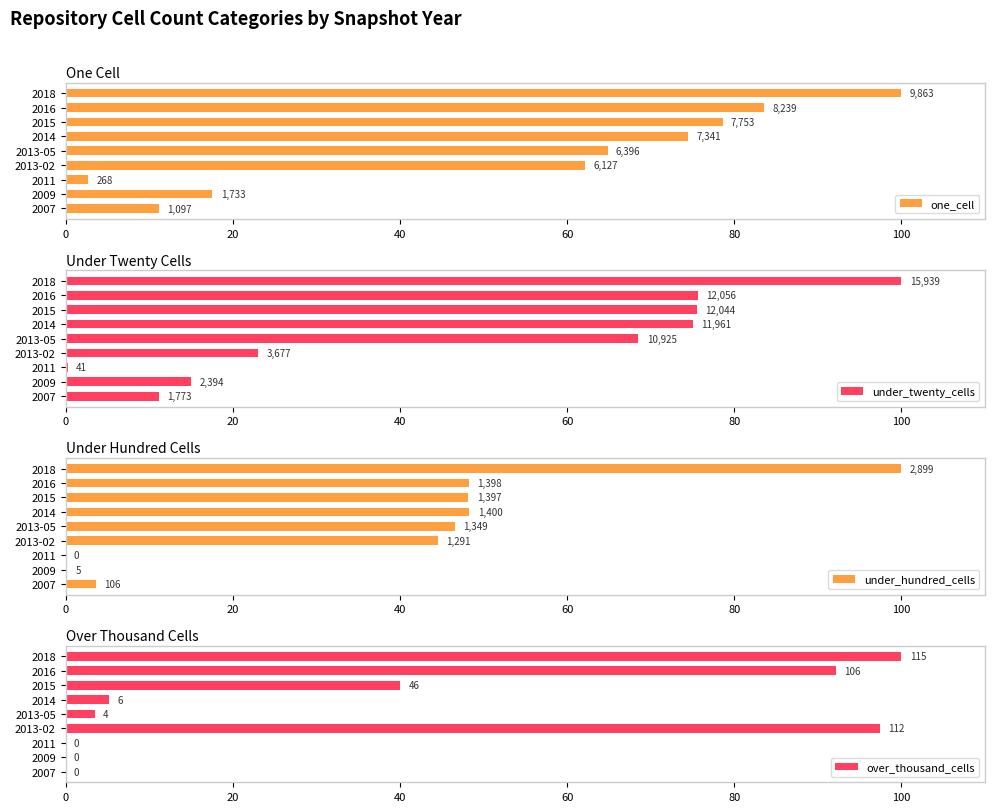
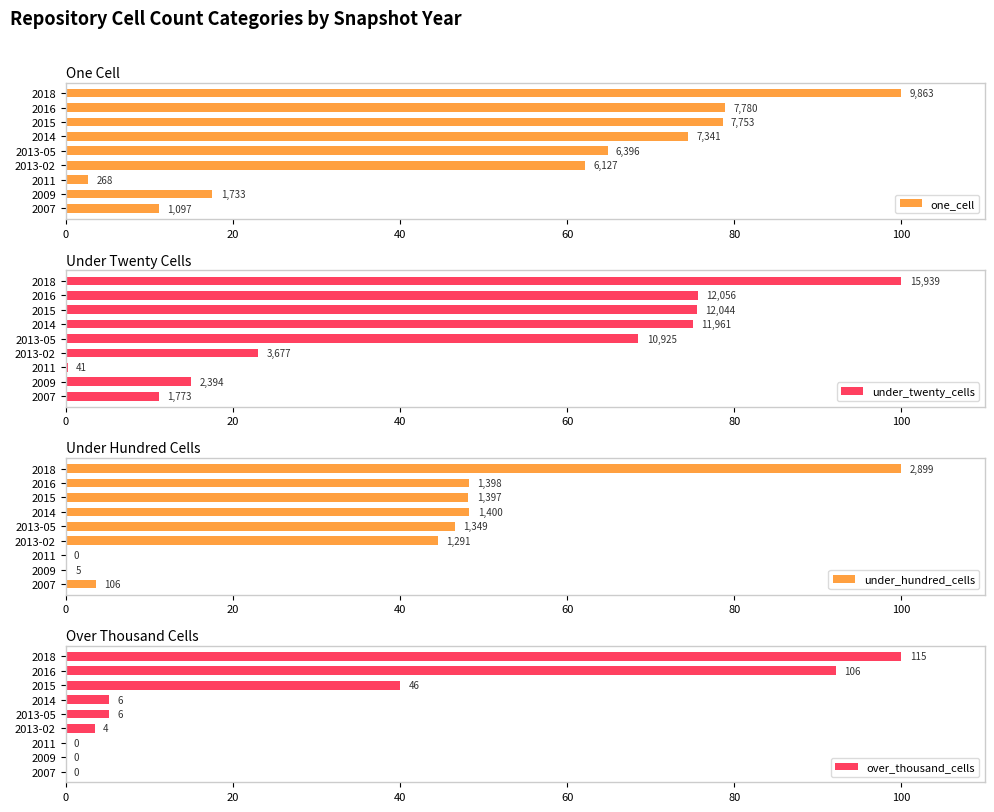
One Cell, 2016: 8,239 -> 7,780
Over Thousand Cells, 2013-05: 4 -> 6
Over Thousand Cells, 2013-02: 112 -> 4
